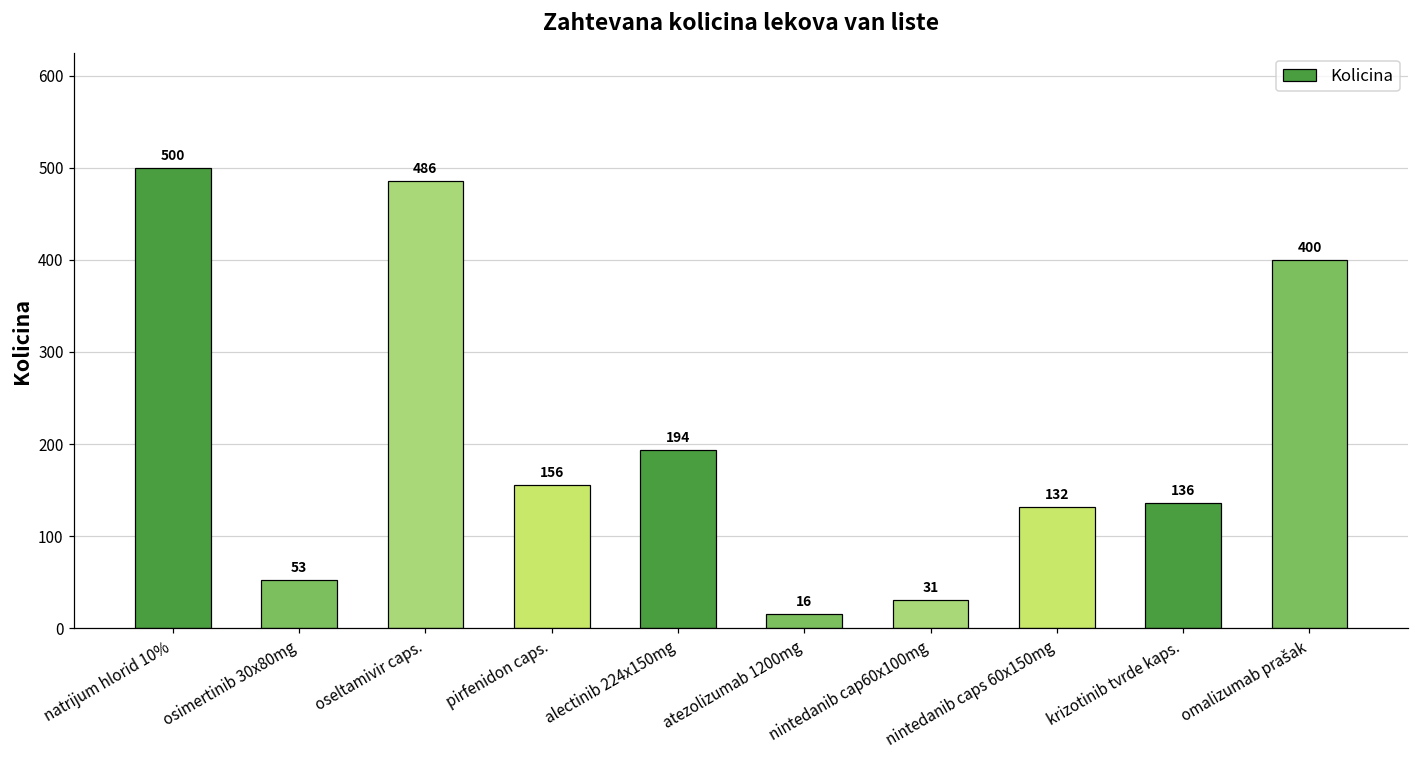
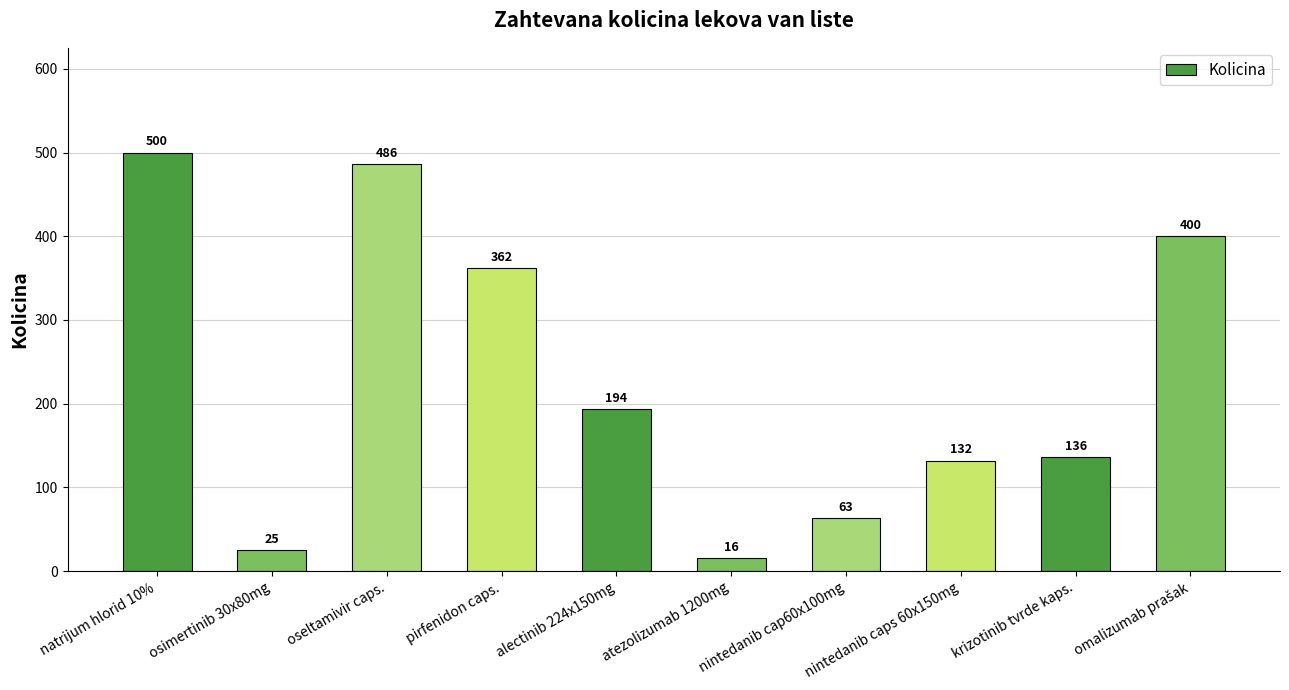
osimertinib 30x80mg: 53 -> 25
pirfenidon caps.: 156 -> 362
nintedanib cap60x100mg: 31 -> 63
